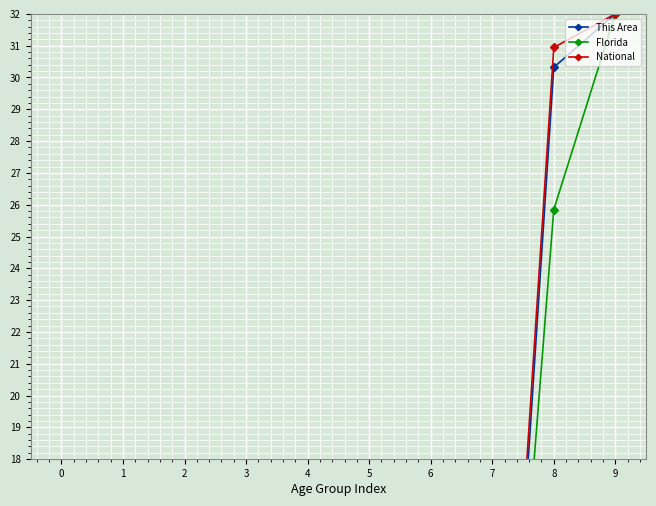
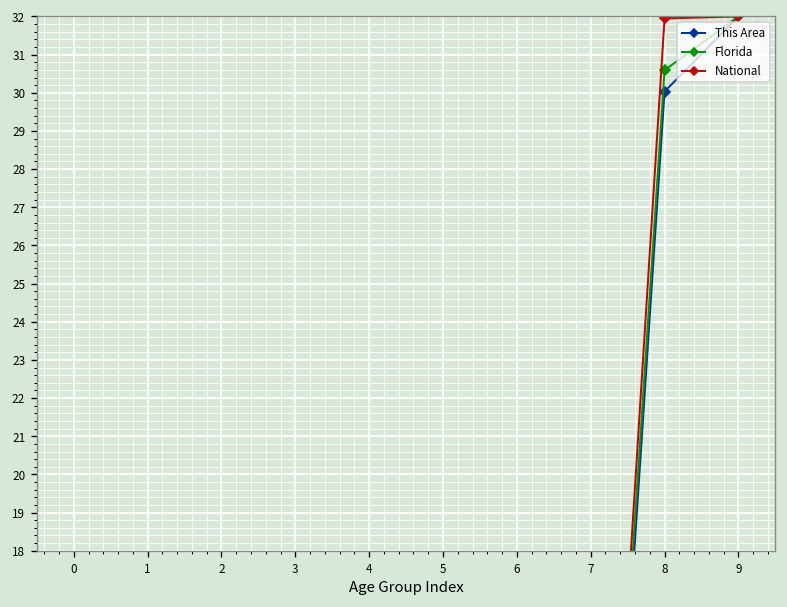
This Area, 8: 30.3 -> 30.0
Florida, 8: 25.8 -> 30.6
National, 8: 30.9 -> 31.9
